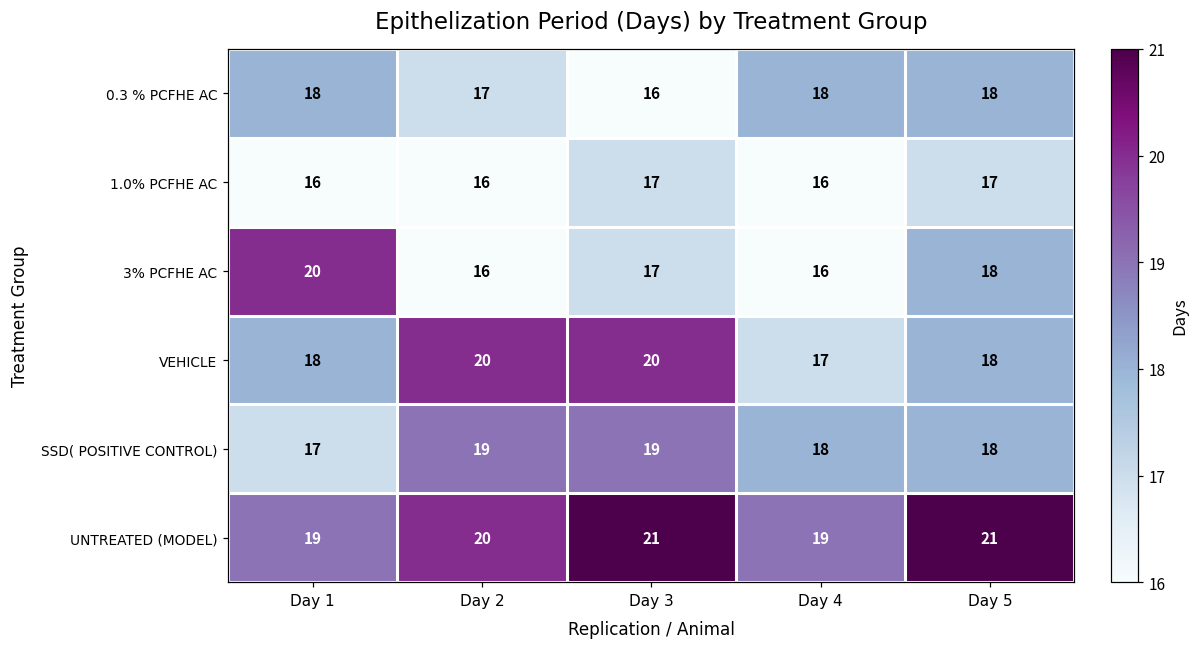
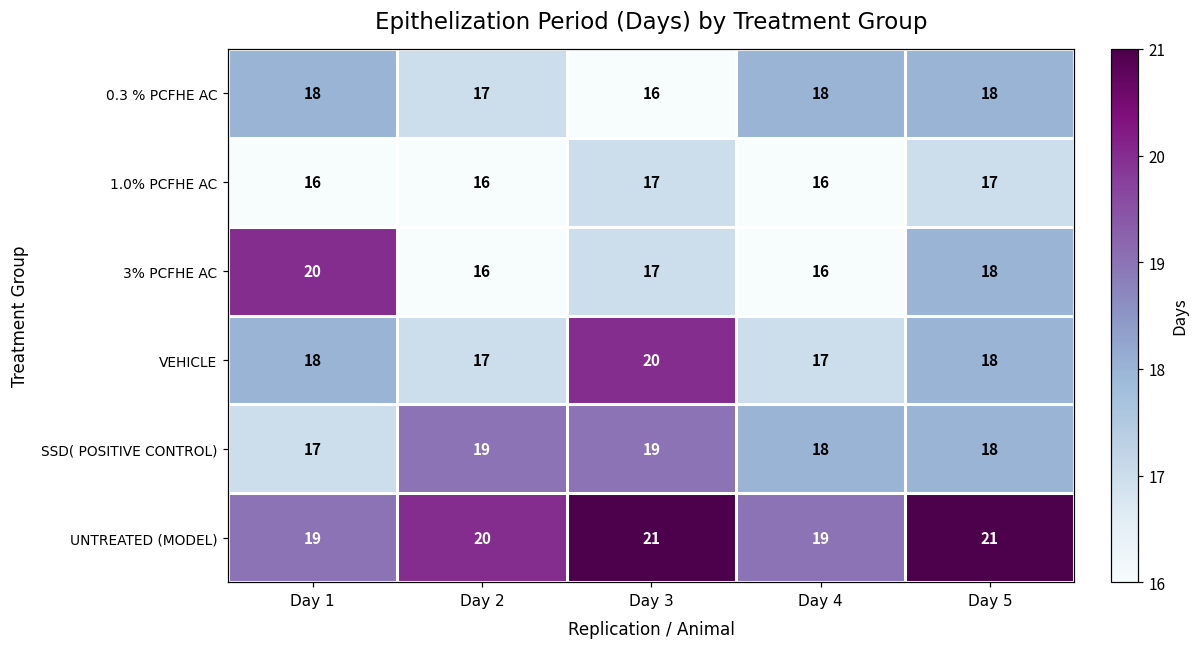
VEHICLE, Day 2: 20 -> 17
